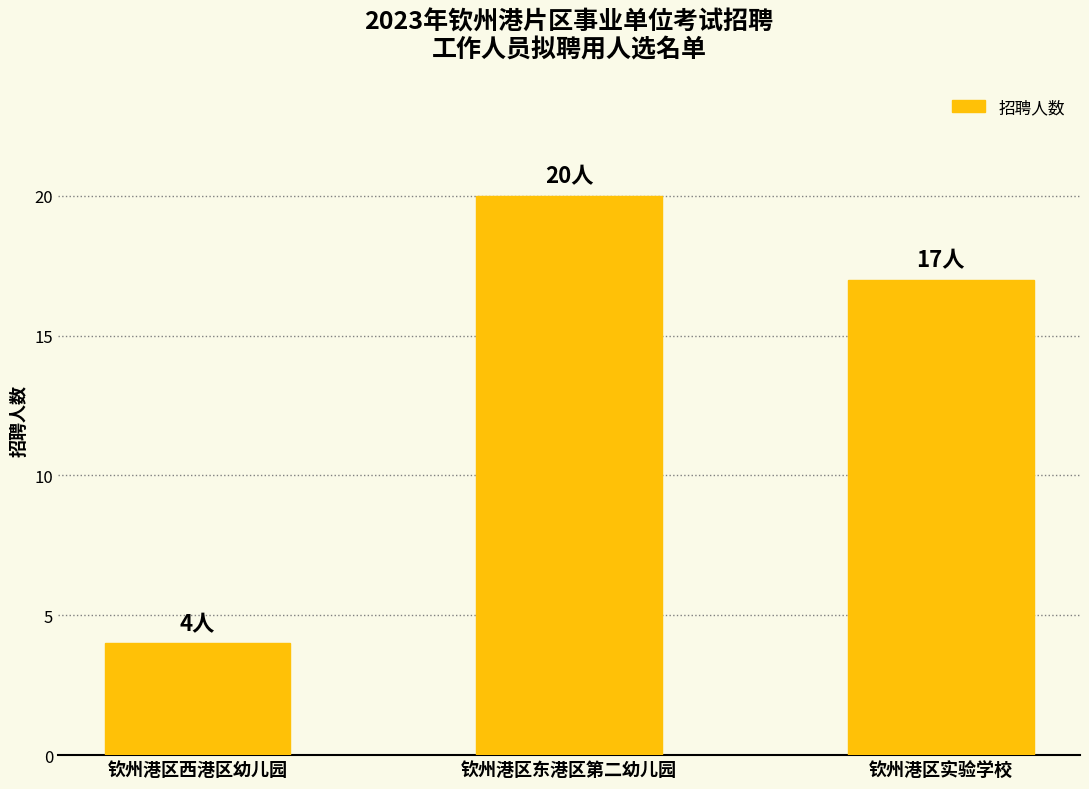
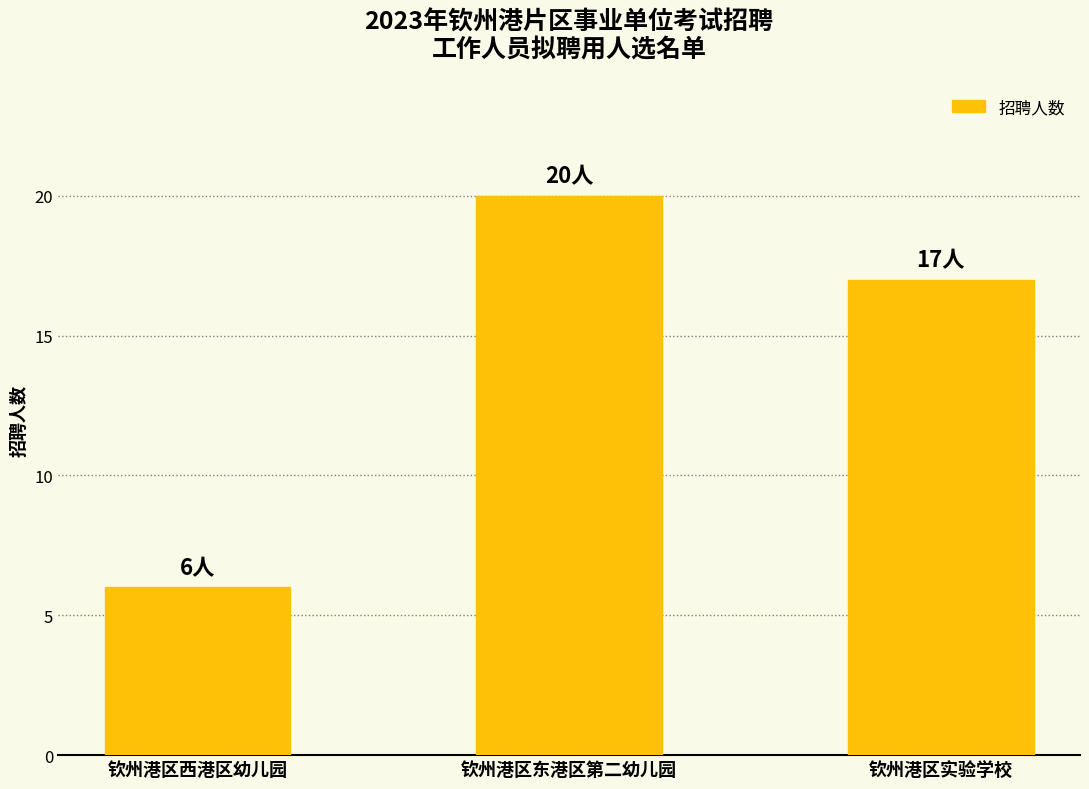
钦州港区西港区幼儿园: 4人 -> 6人
